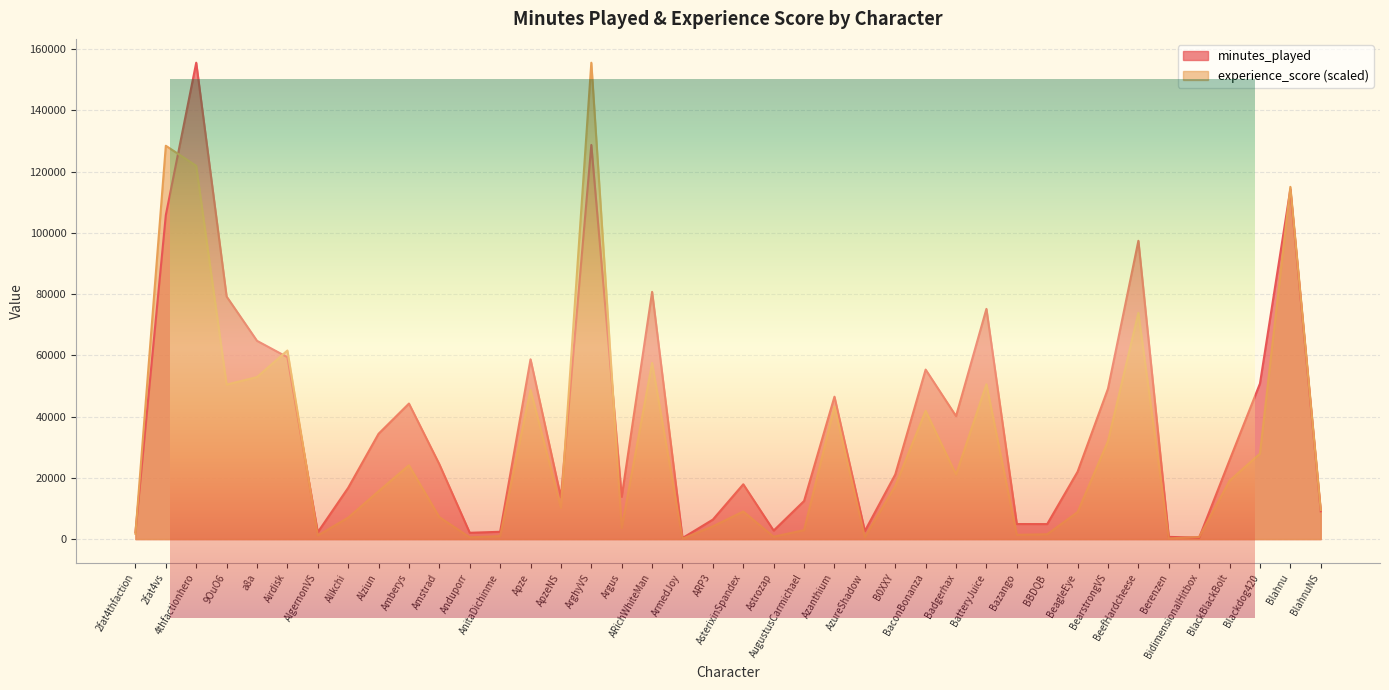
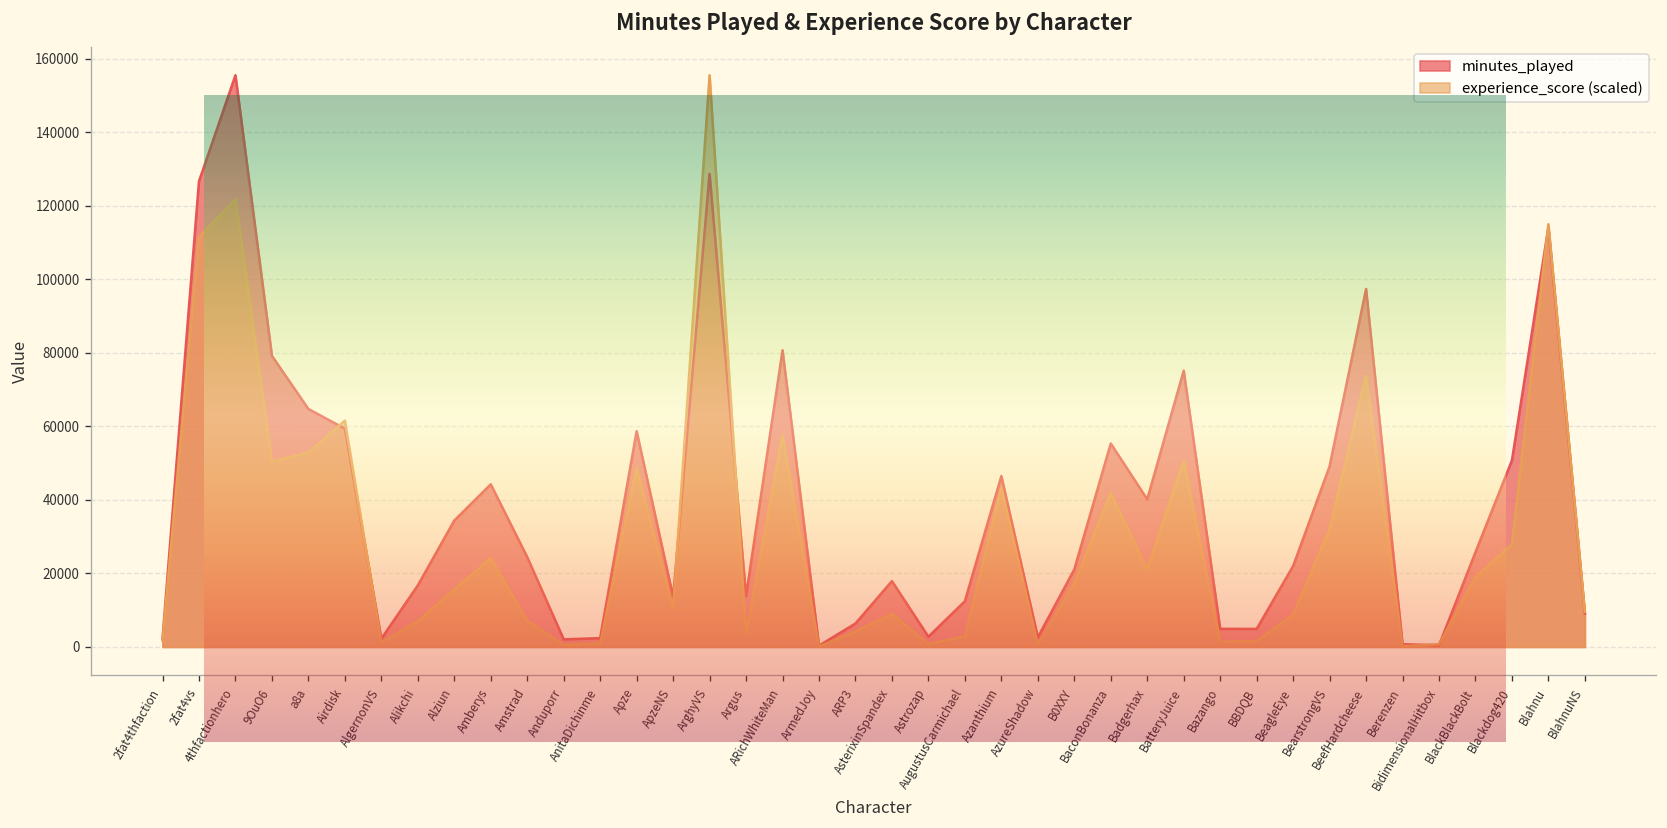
Minutes Played & Experience Score by Character, minutes_played, 2fat4vs: 106000 -> 127000
Minutes Played & Experience Score by Character, experience_score (scaled), 2fat4vs: 128000 -> 111000
